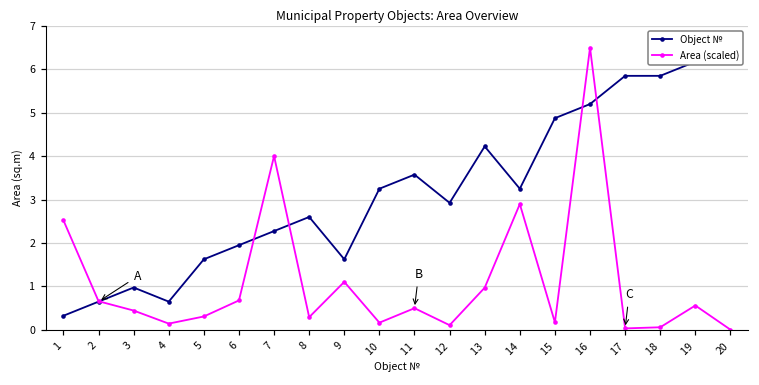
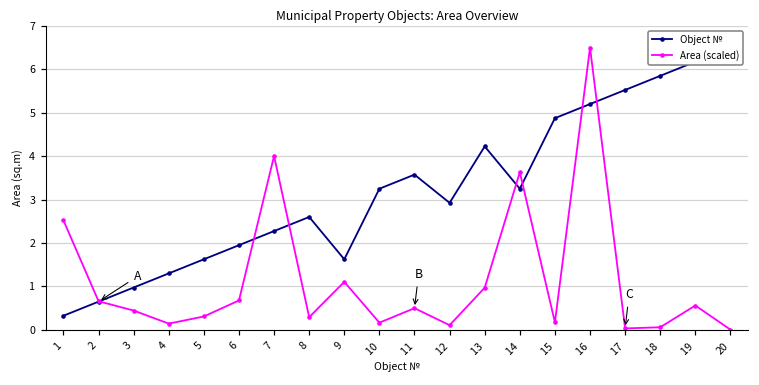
Object №, 4: 0.7 -> 1.3
Area (scaled), 14: 2.9 -> 3.6
Object №, 17: 5.9 -> 5.5
